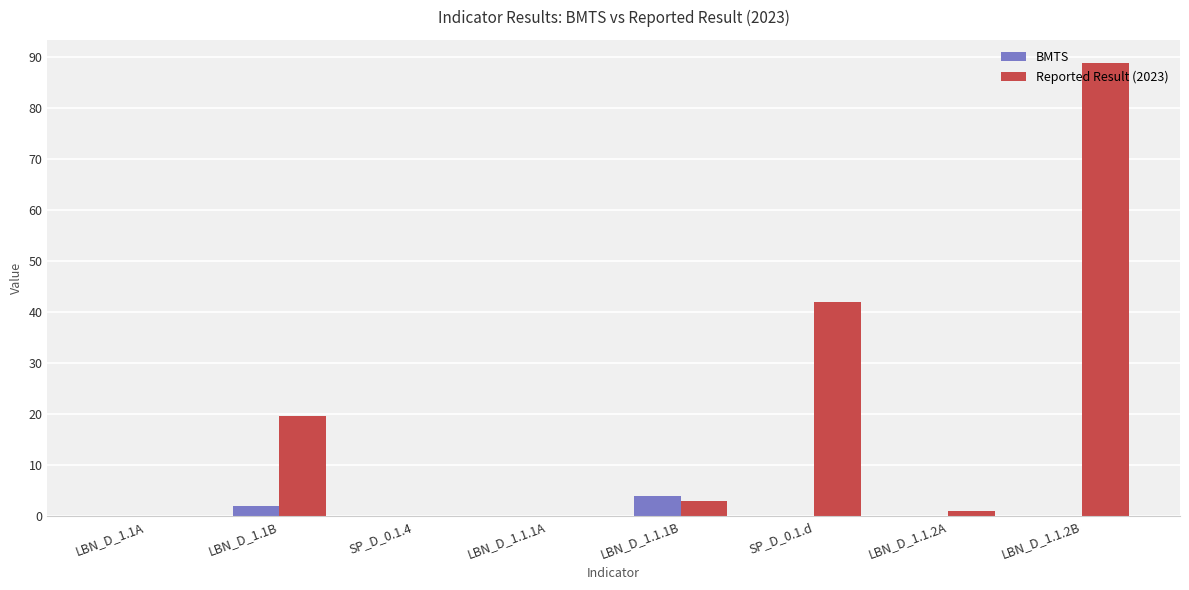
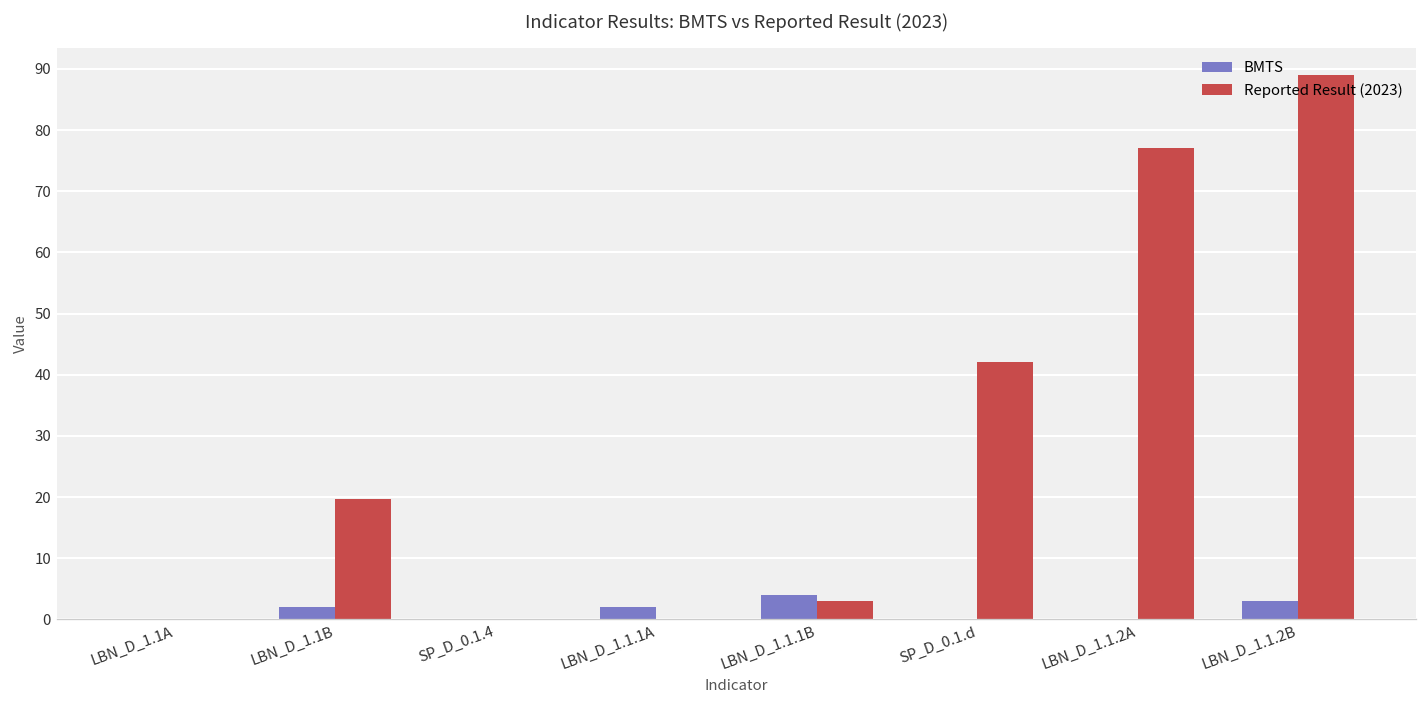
BMTS, LBN_D_1.1.1A: 0 -> 2
Reported Result (2023), LBN_D_1.1.2A: 1 -> 77
BMTS, LBN_D_1.1.2B: 0 -> 3
